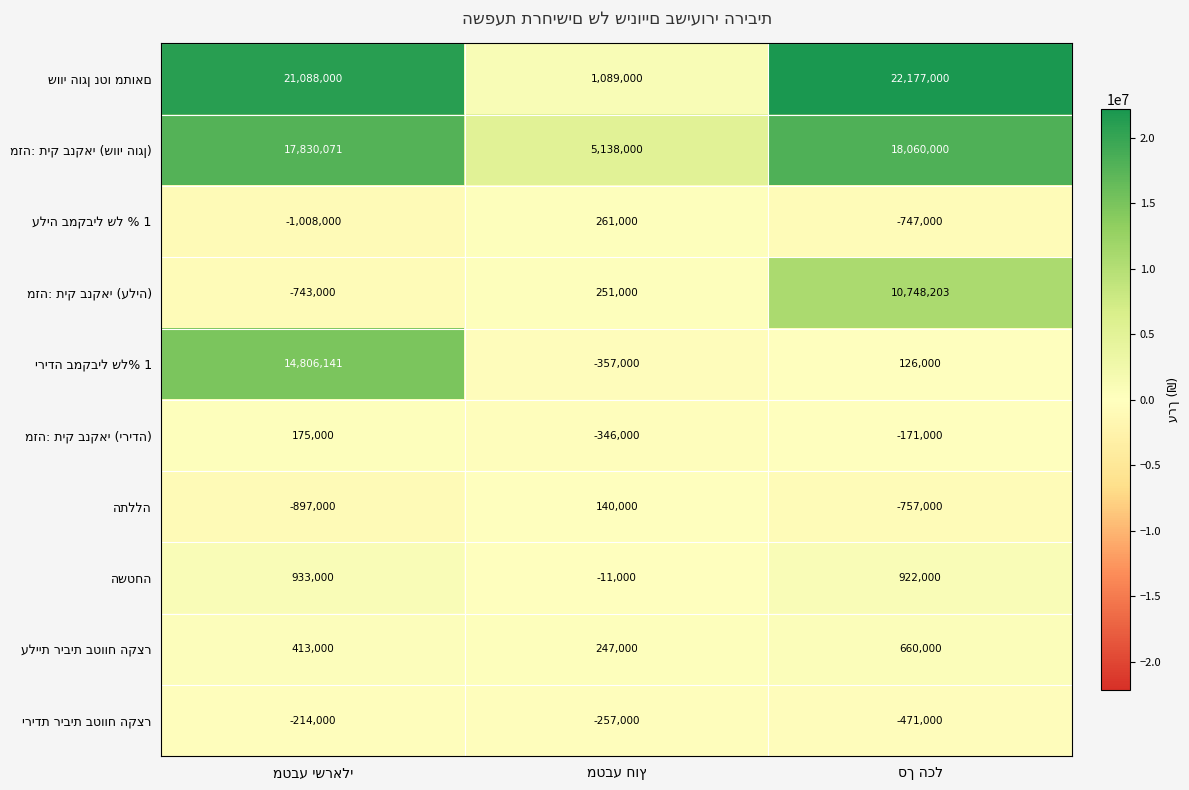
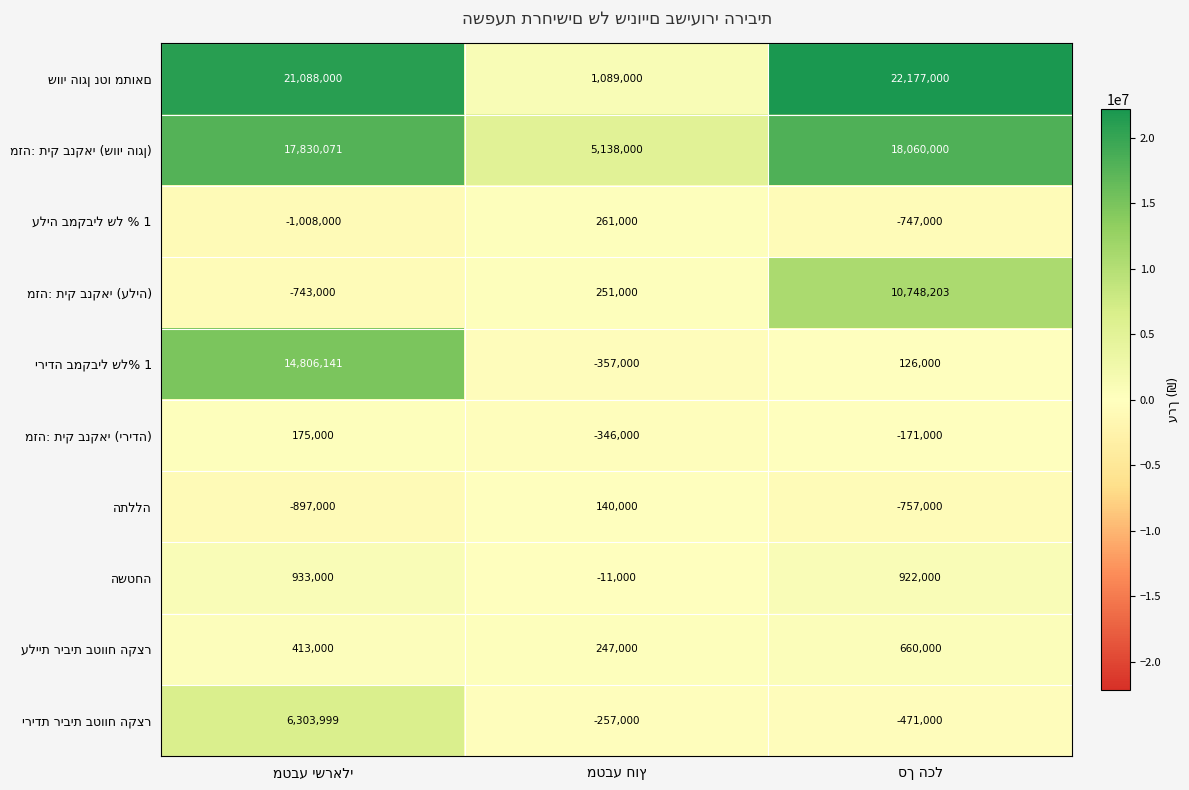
ירידת ריבית בטווח הקצר, מטבע ישראלי: -214,000 -> 6,303,999
